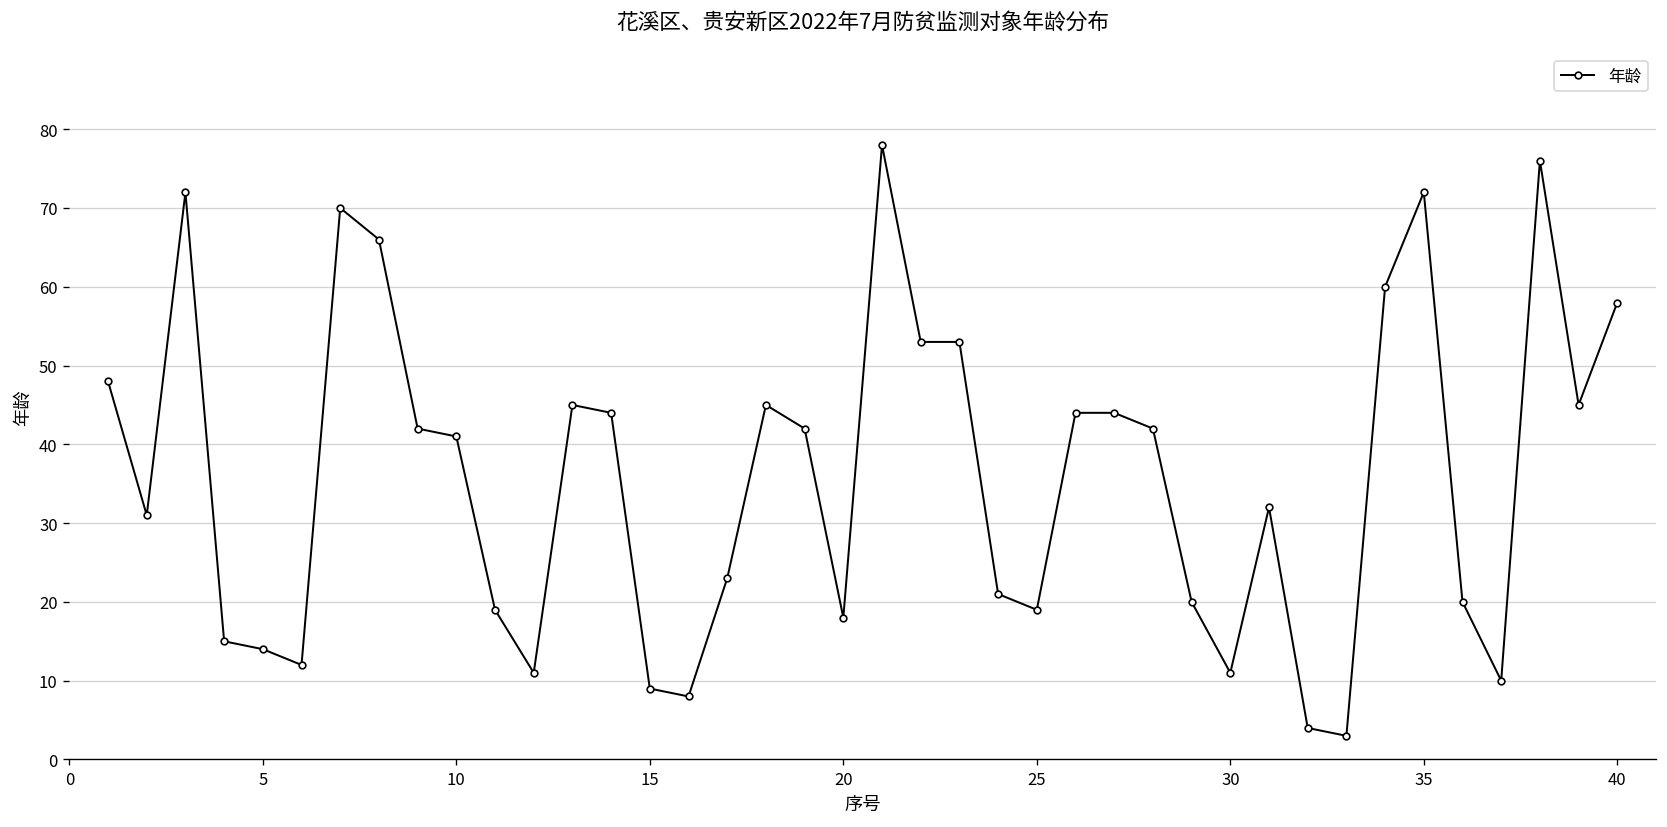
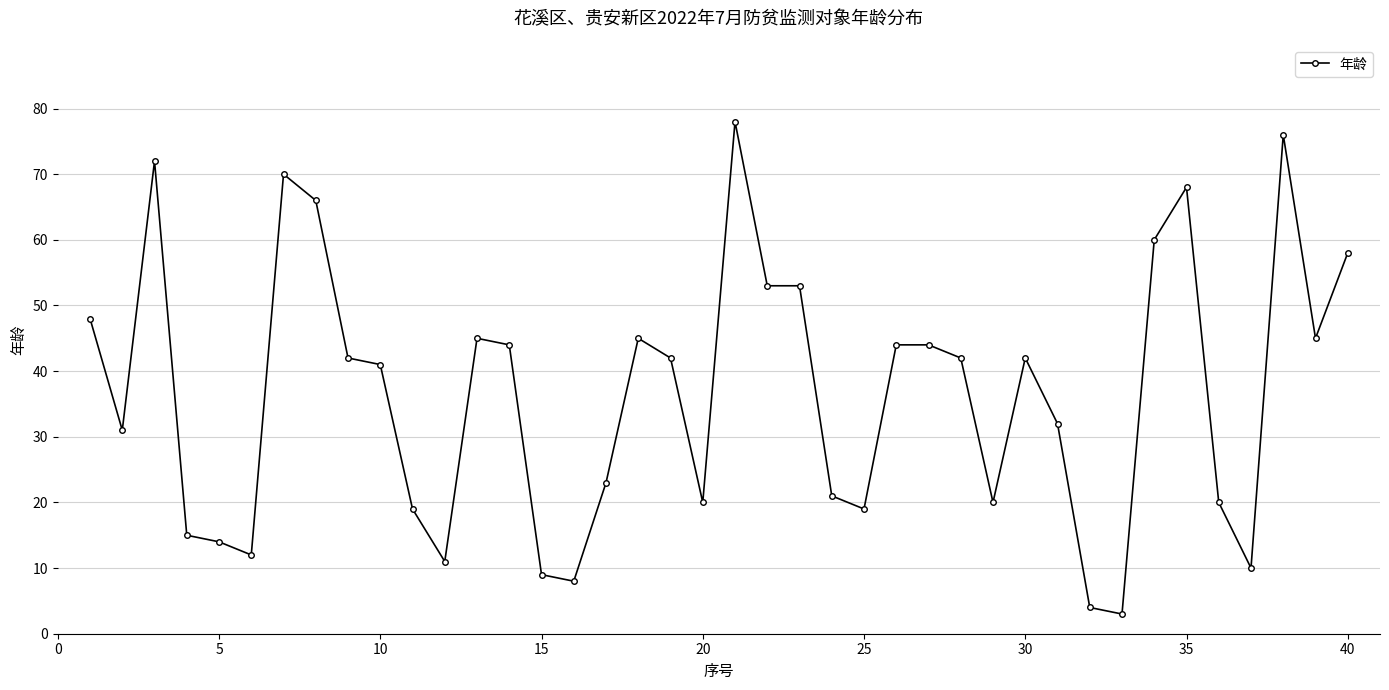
20: 18 -> 20
30: 11 -> 42
35: 72 -> 68
